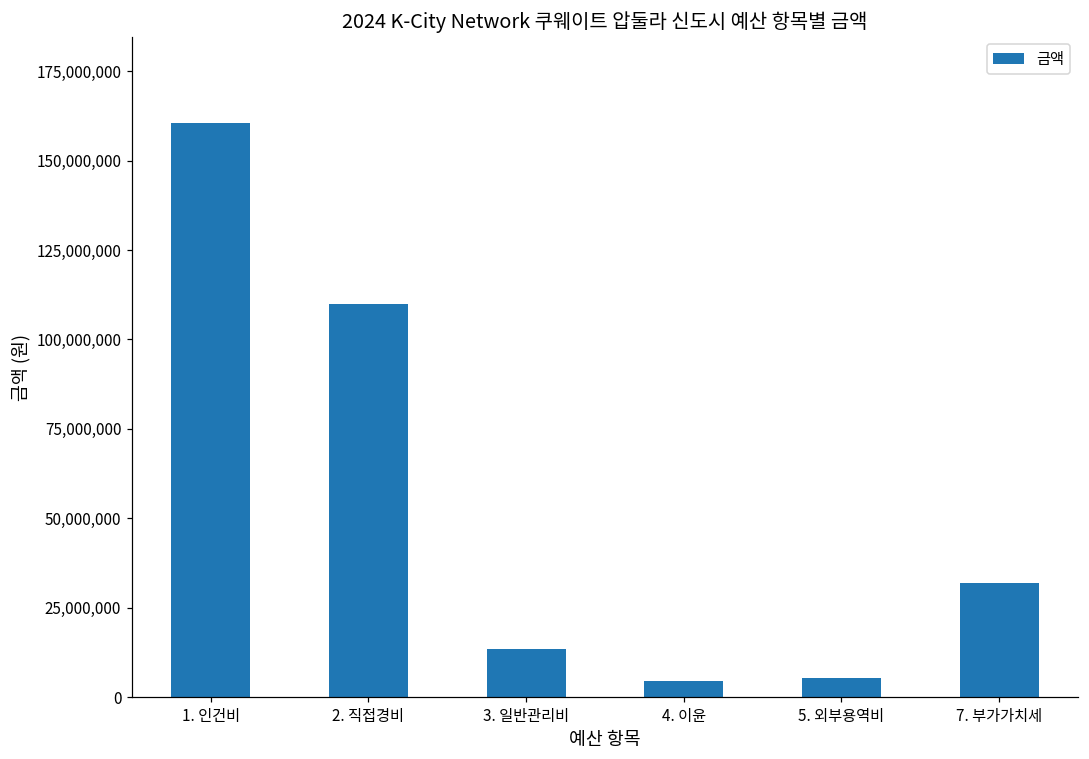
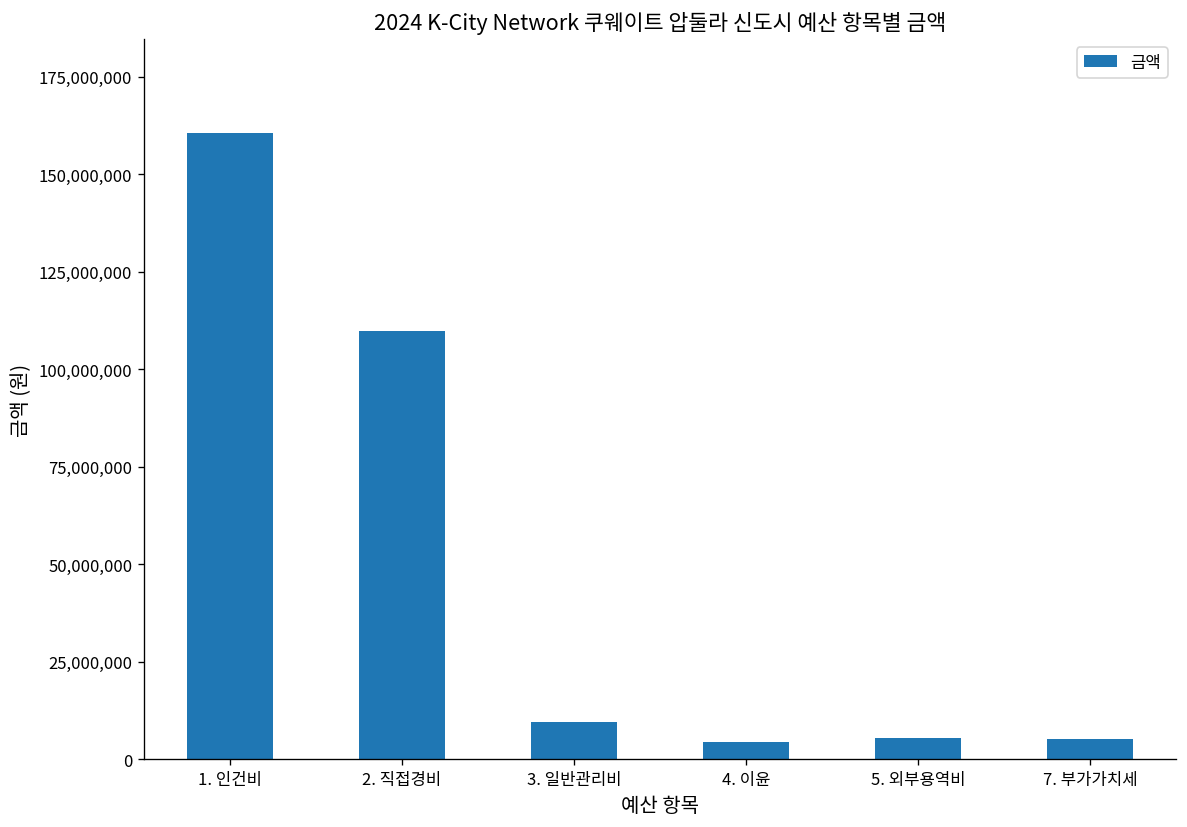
3. 일반관리비: 14,000,000 -> 10,000,000
7. 부가가치세: 32,000,000 -> 5,000,000
